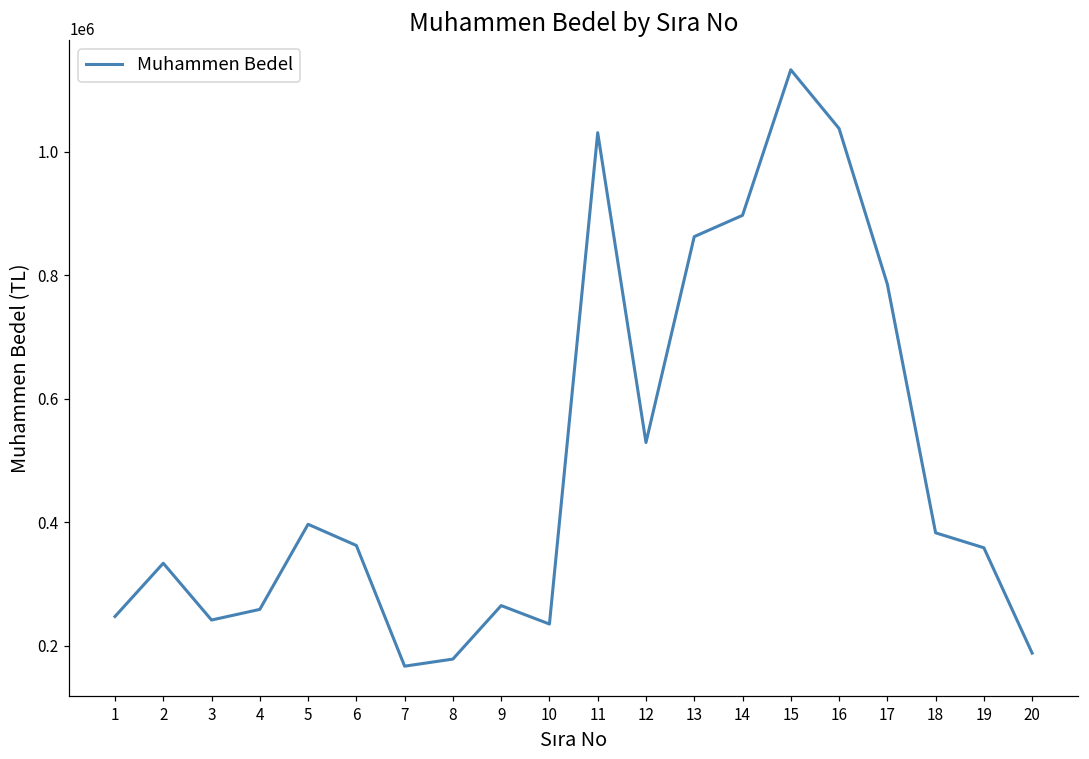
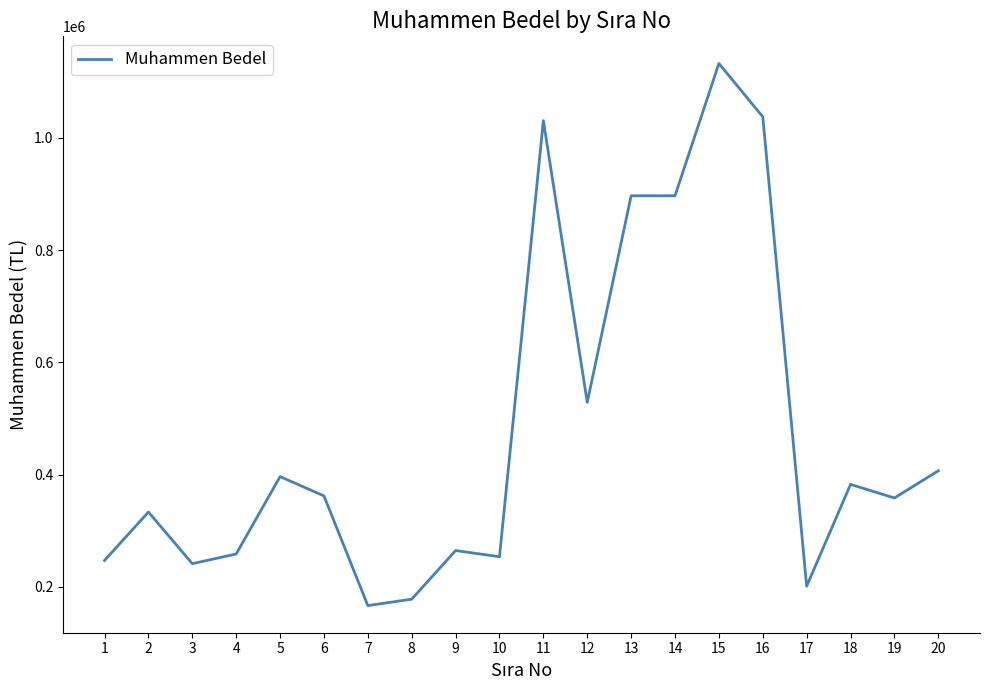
10: 240000 -> 250000
13: 860000 -> 900000
17: 790000 -> 200000
20: 190000 -> 410000
